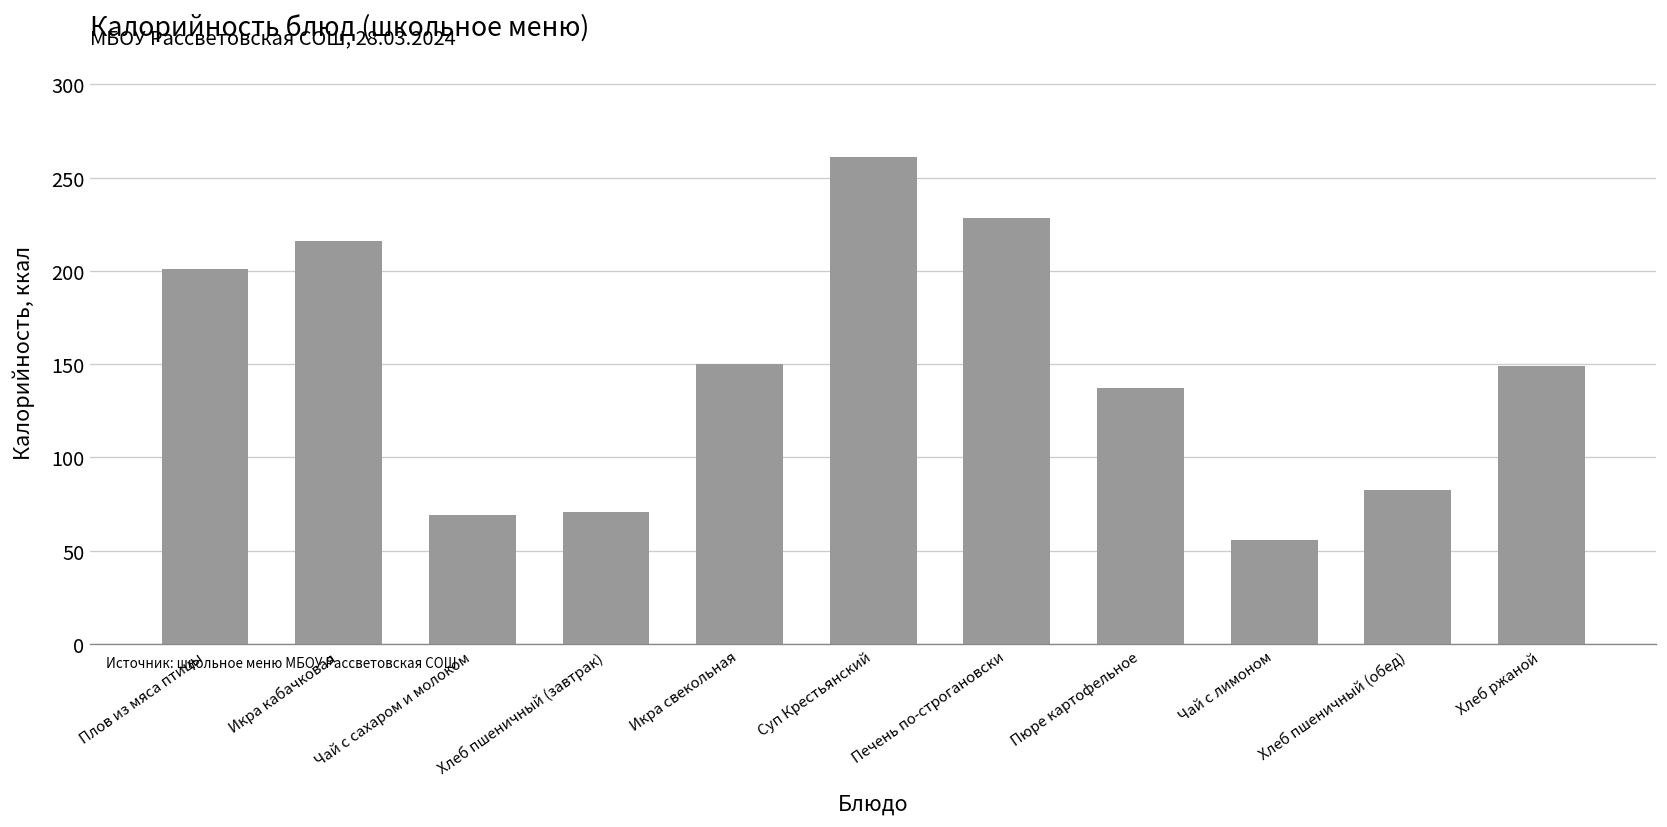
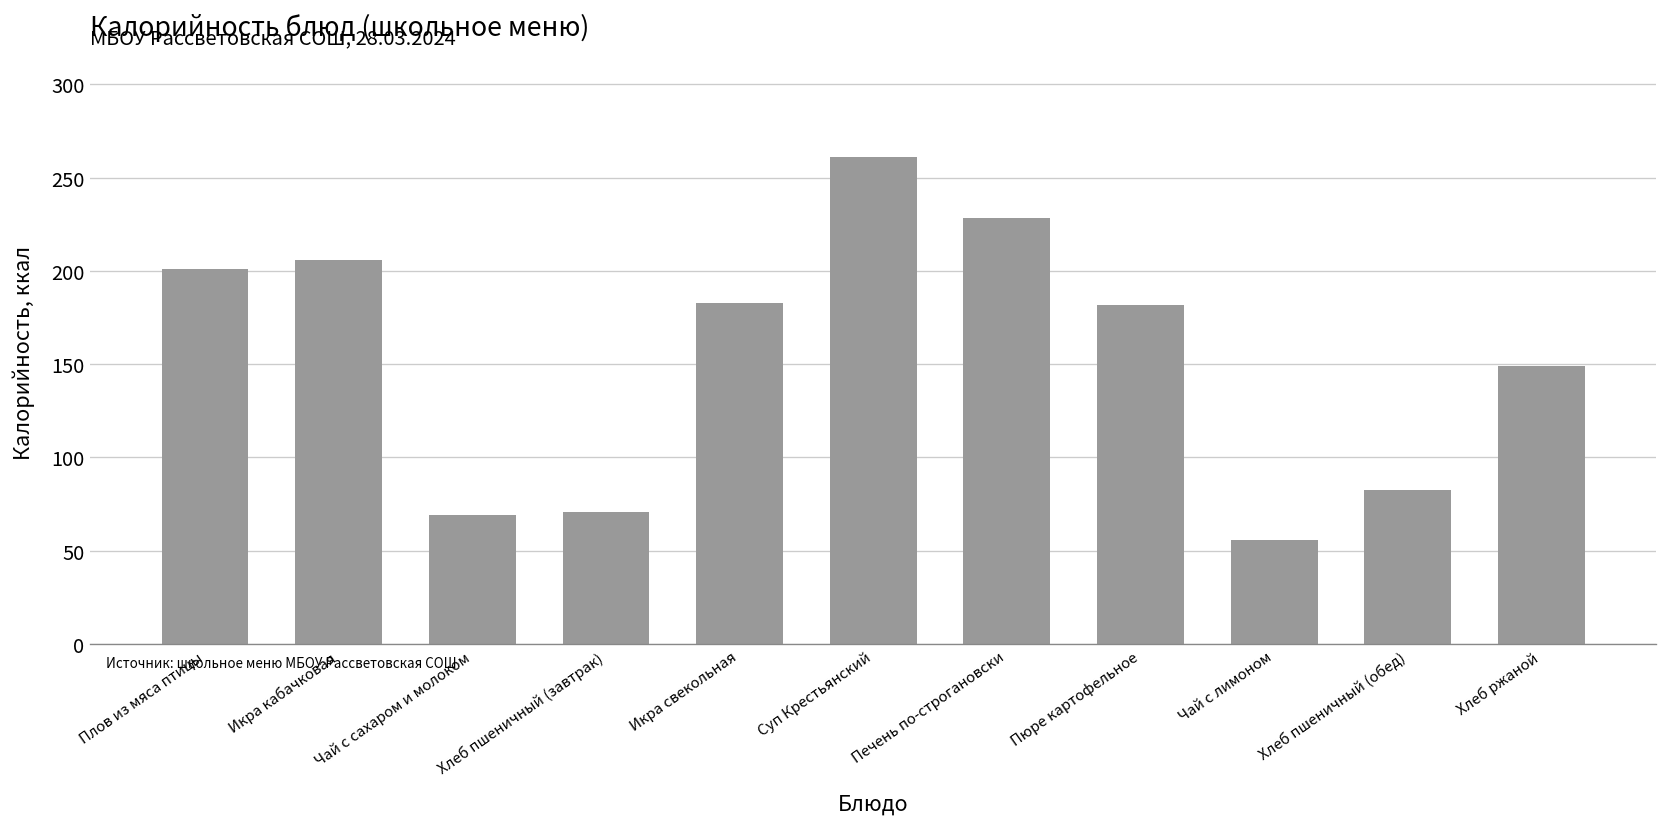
Икра кабачковая: 216 -> 206
Икра свекольная: 150 -> 183
Пюре картофельное: 137 -> 181
